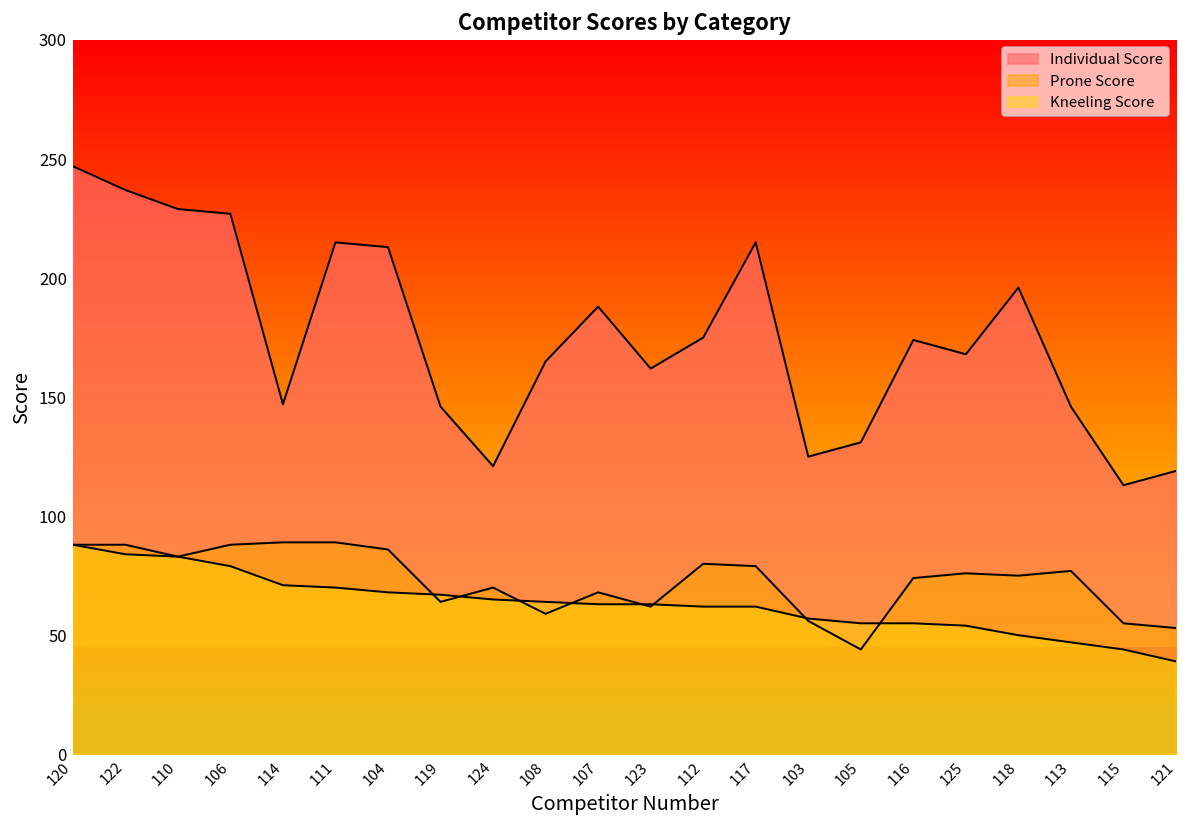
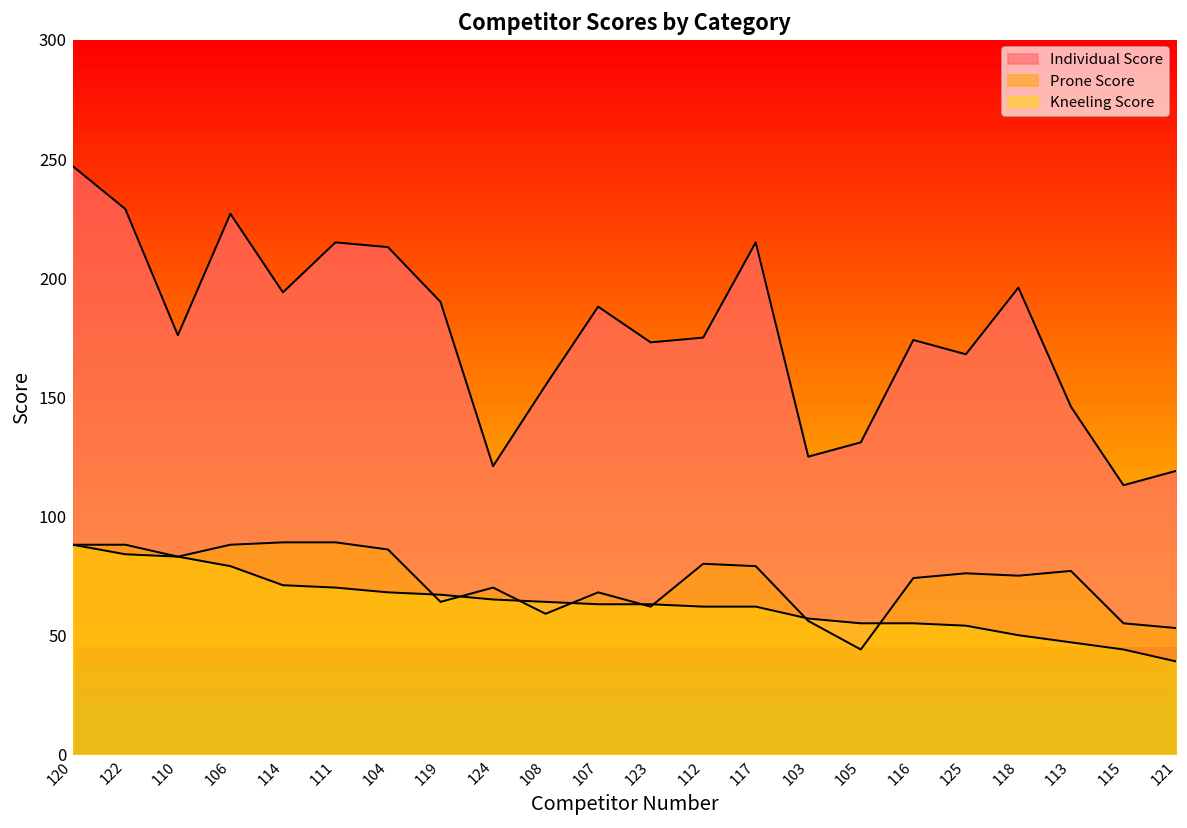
Individual Score, 122: 237 -> 229
Individual Score, 110: 229 -> 176
Individual Score, 114: 147 -> 194
Individual Score, 119: 146 -> 190
Individual Score, 108: 165 -> 155
Individual Score, 123: 162 -> 173
